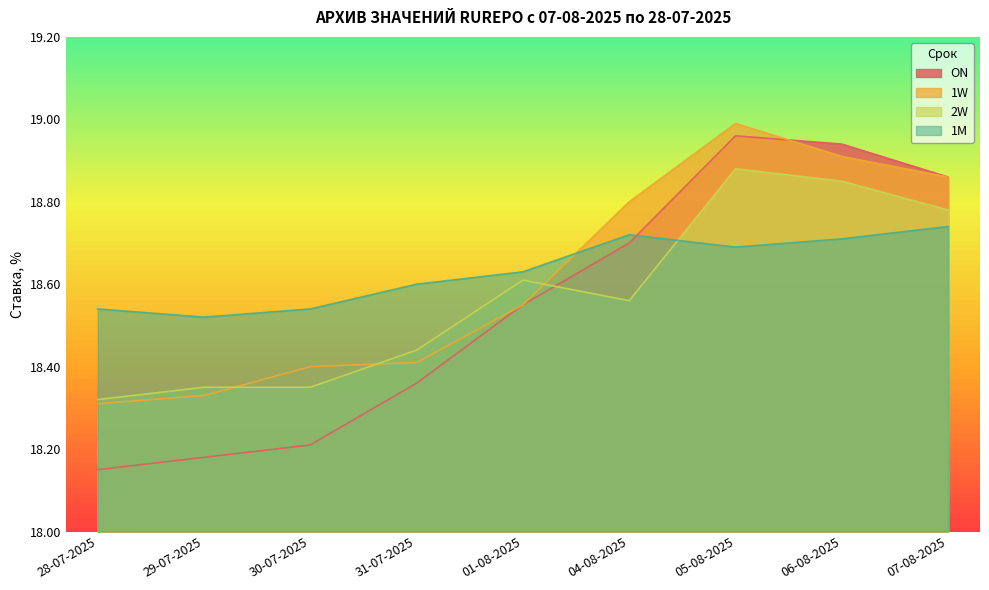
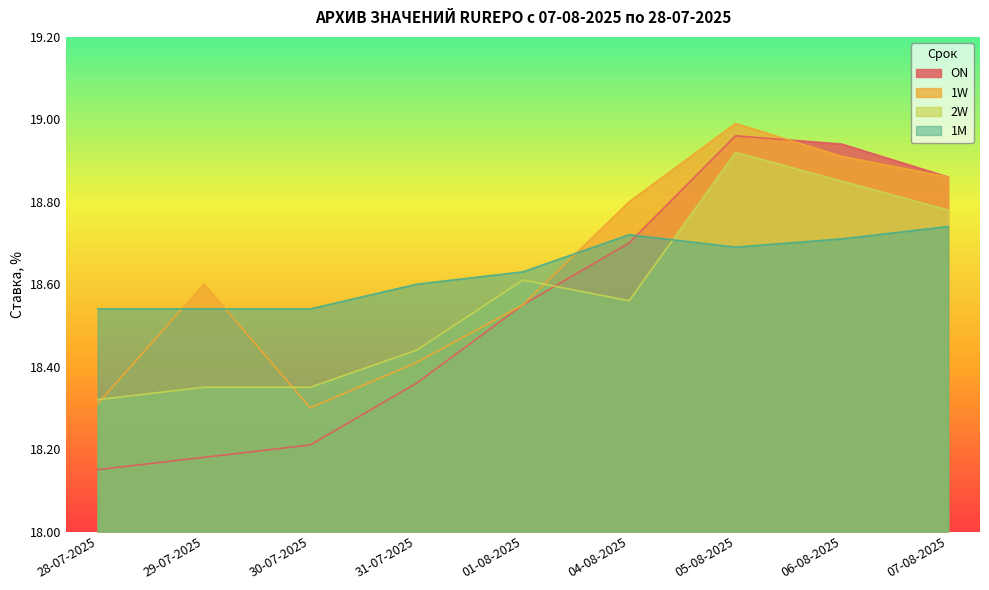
1W, 29-07-2025: 18.33 -> 18.60
1M, 29-07-2025: 18.52 -> 18.54
1W, 30-07-2025: 18.4 -> 18.3
2W, 05-08-2025: 18.88 -> 18.92
